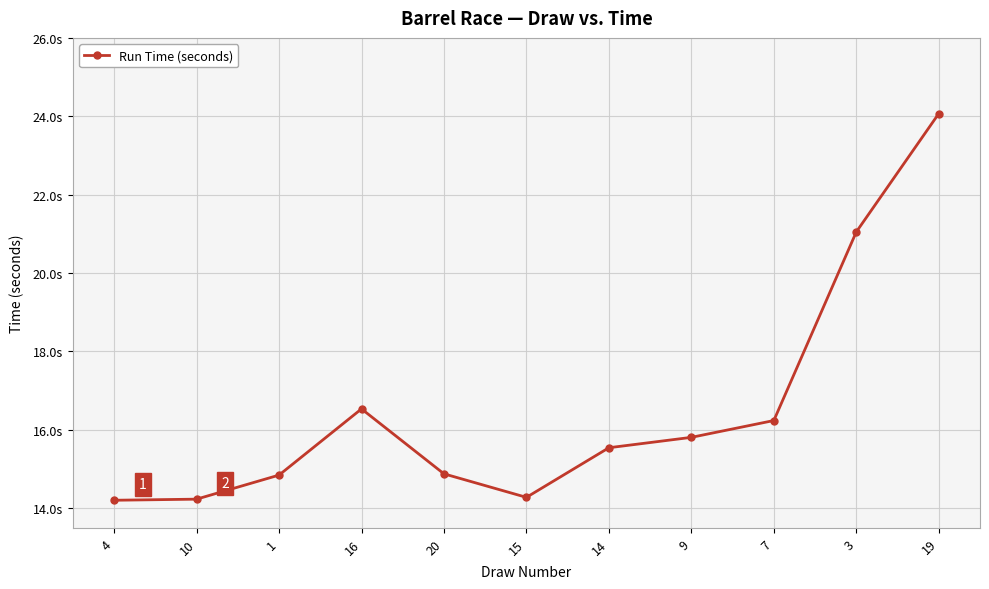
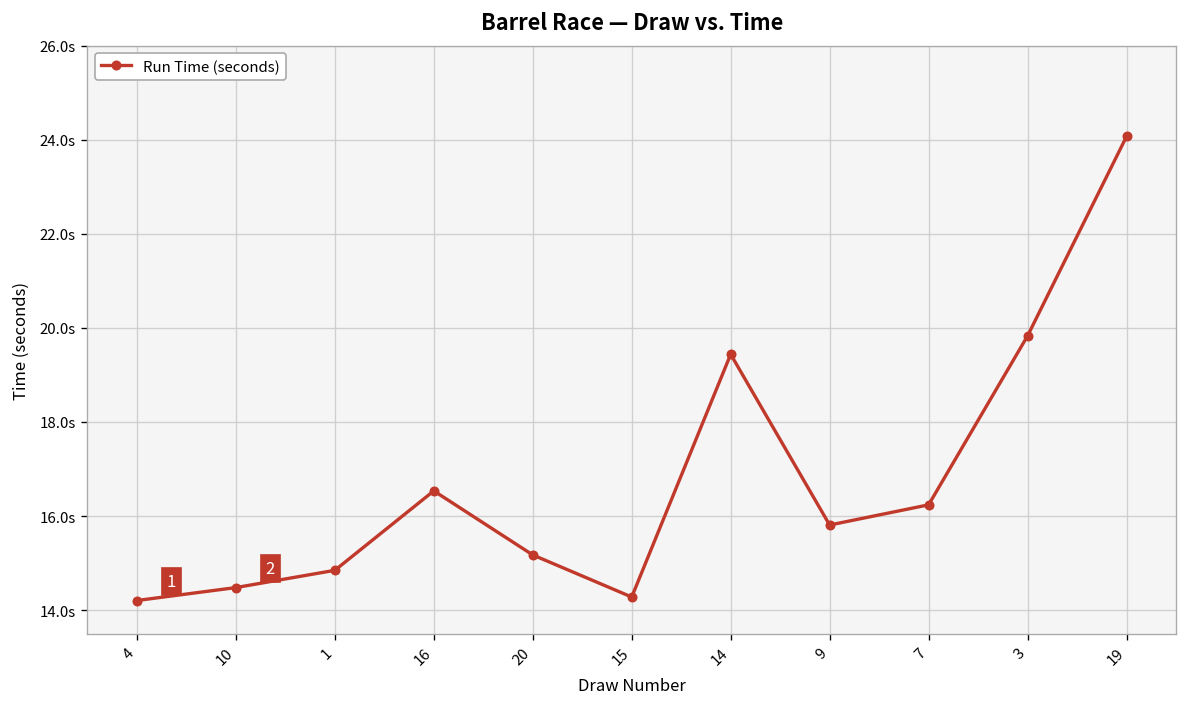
10: 14.2s -> 14.5s
20: 14.9s -> 15.2s
14: 15.5s -> 19.4s
3: 21.1s -> 19.8s
